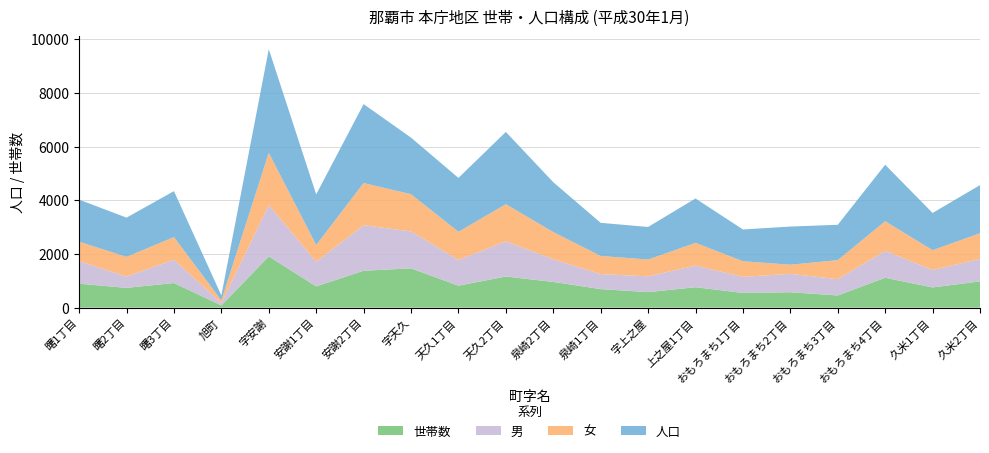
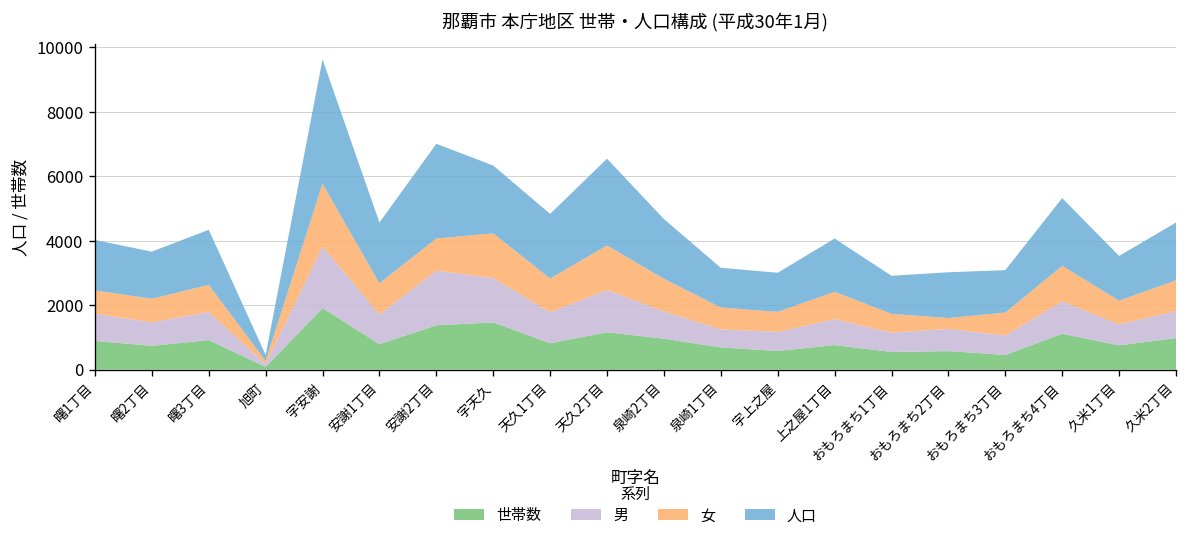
男, 曙2丁目: 400 -> 700
女, 安謝1丁目: 600 -> 1000
女, 安謝2丁目: 1600 -> 1000
